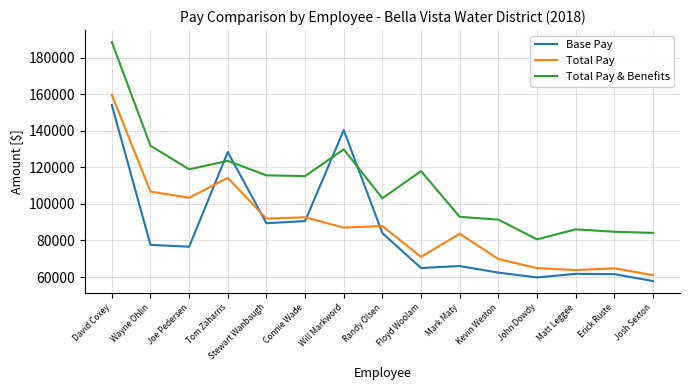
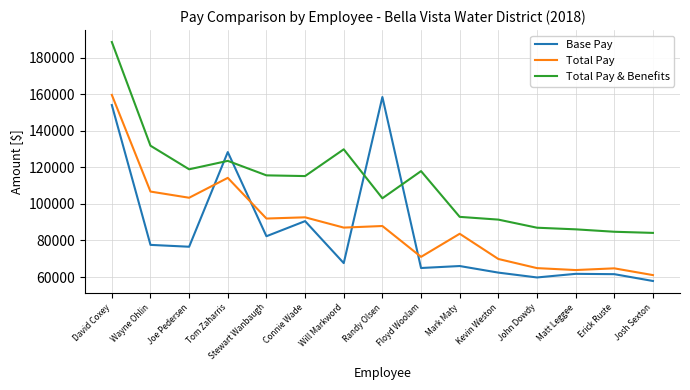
Base Pay, Stewart Wanbaugh: 89000 -> 82000
Base Pay, Will Markword: 140000 -> 68000
Base Pay, Randy Olsen: 84000 -> 158000
Total Pay & Benefits, John Dowdy: 81000 -> 87000
